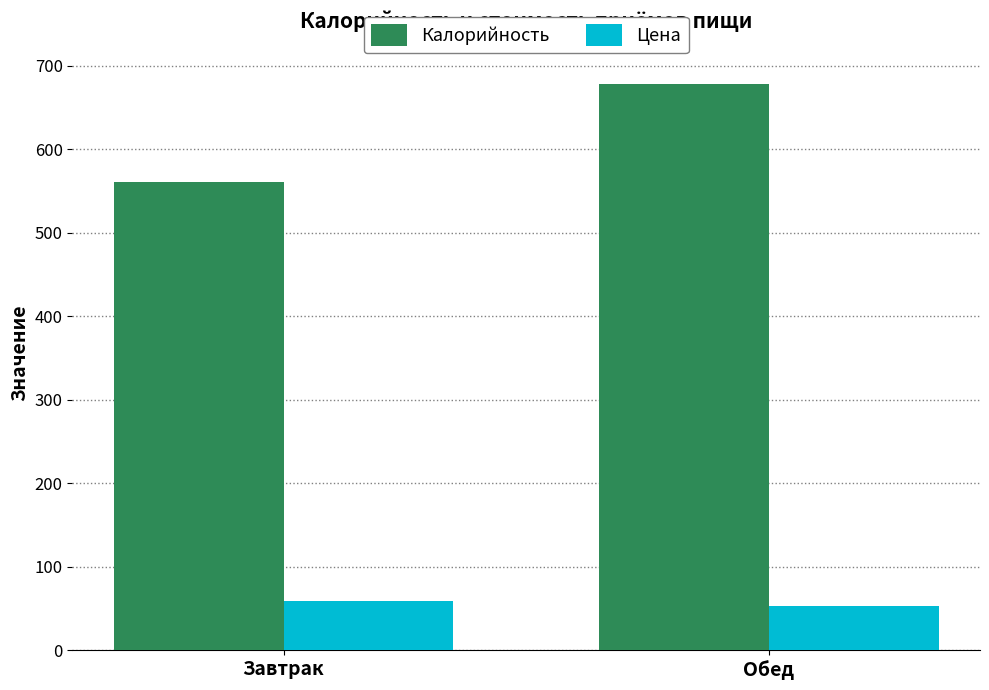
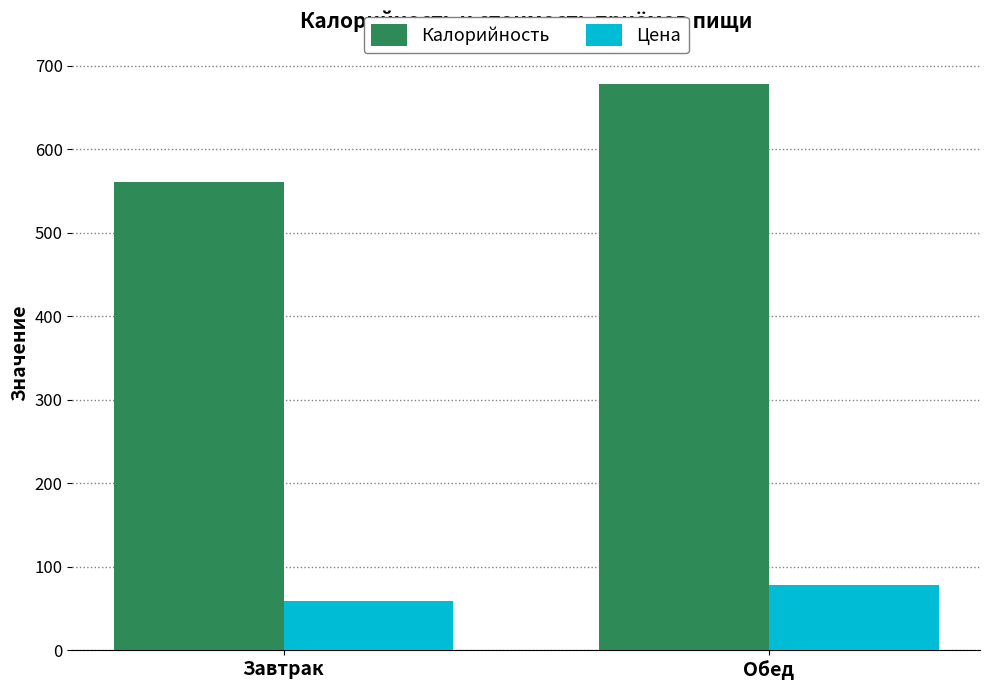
Цена, Обед: 50 -> 80
